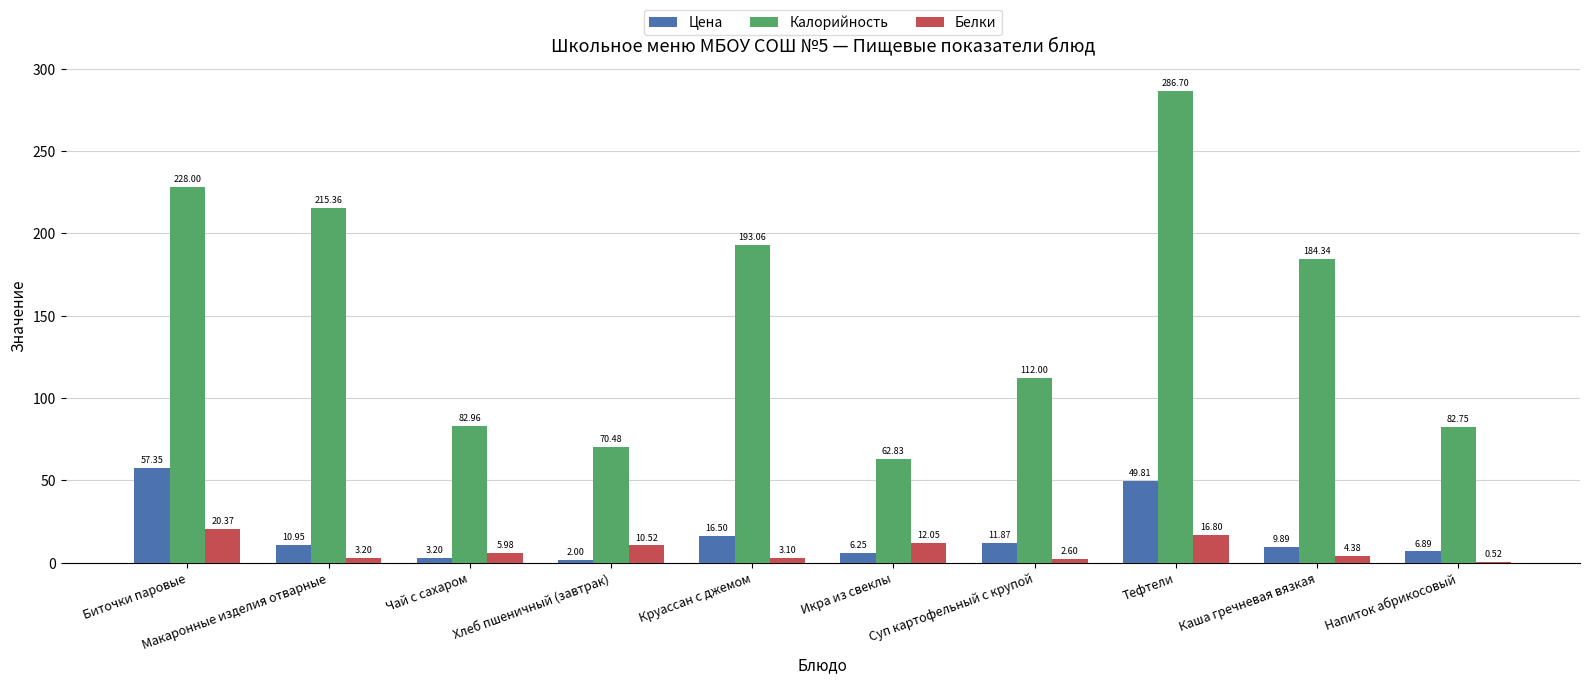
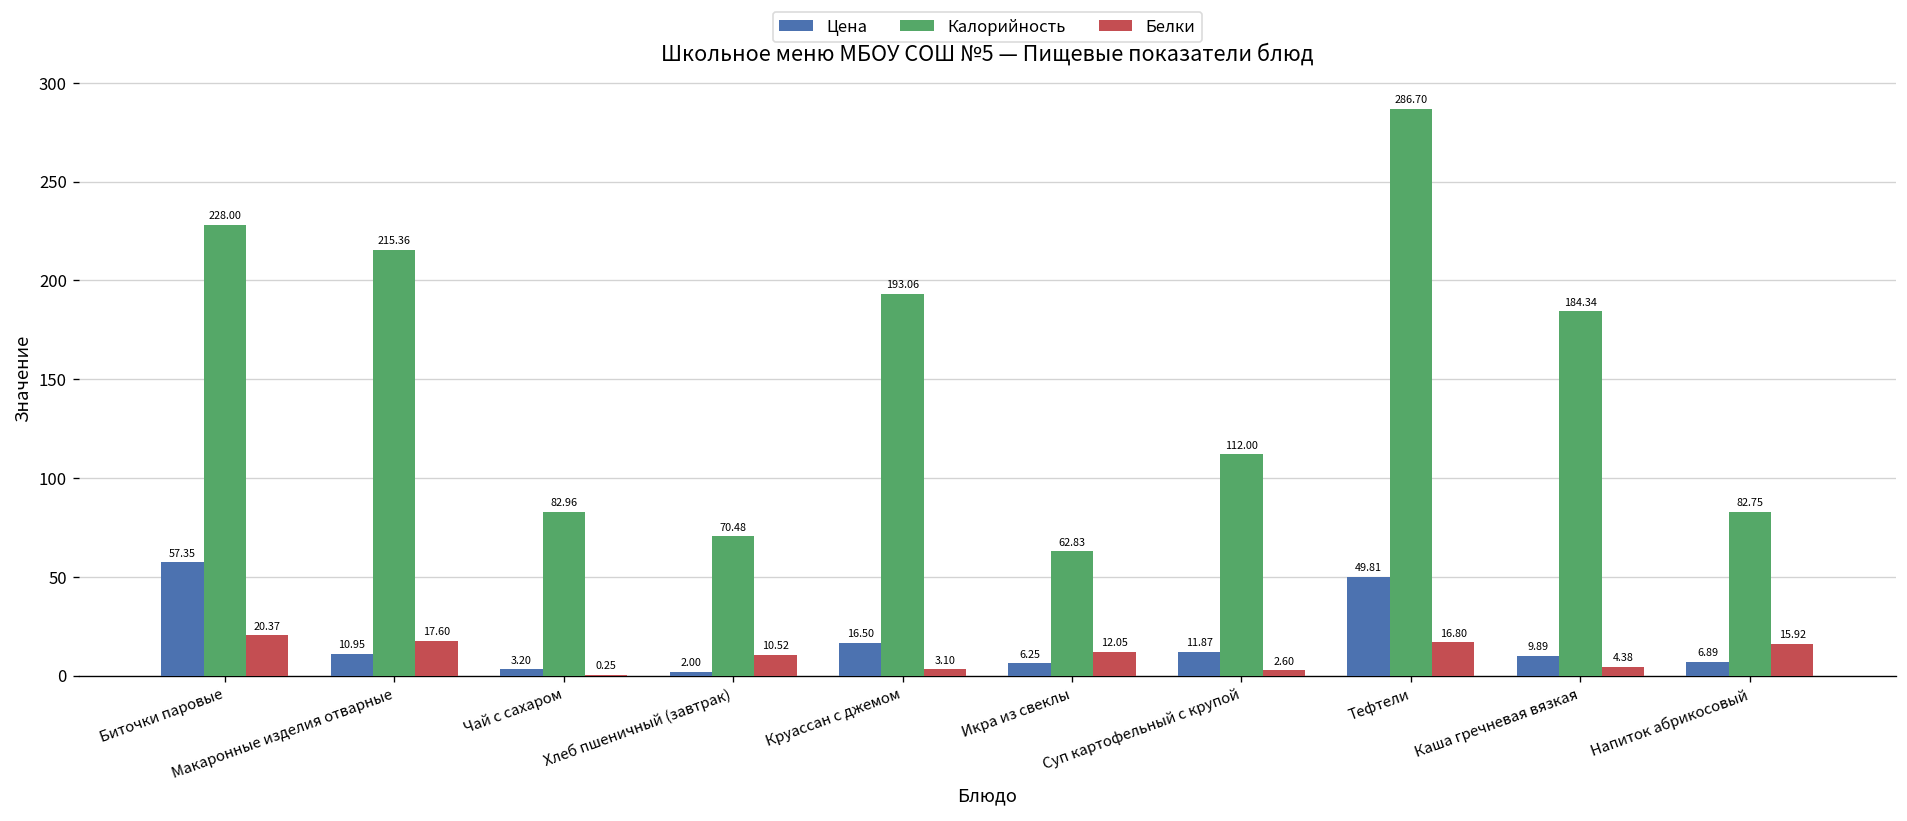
Белки, Макаронные изделия отварные: 3.20 -> 17.60
Белки, Чай с сахаром: 5.98 -> 0.25
Белки, Напиток абрикосовый: 0.52 -> 15.92
